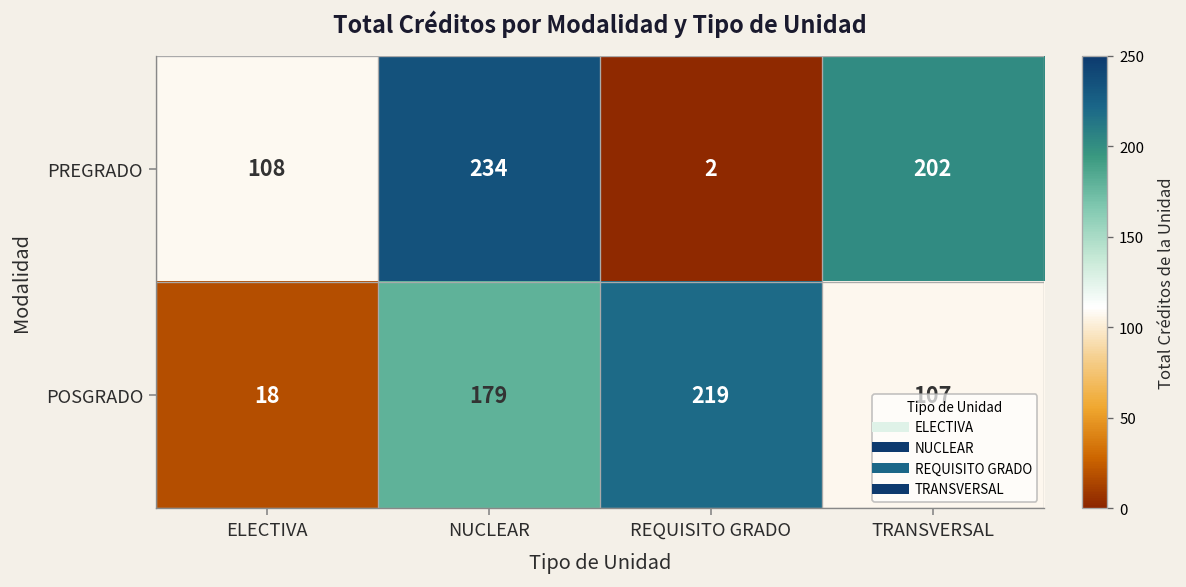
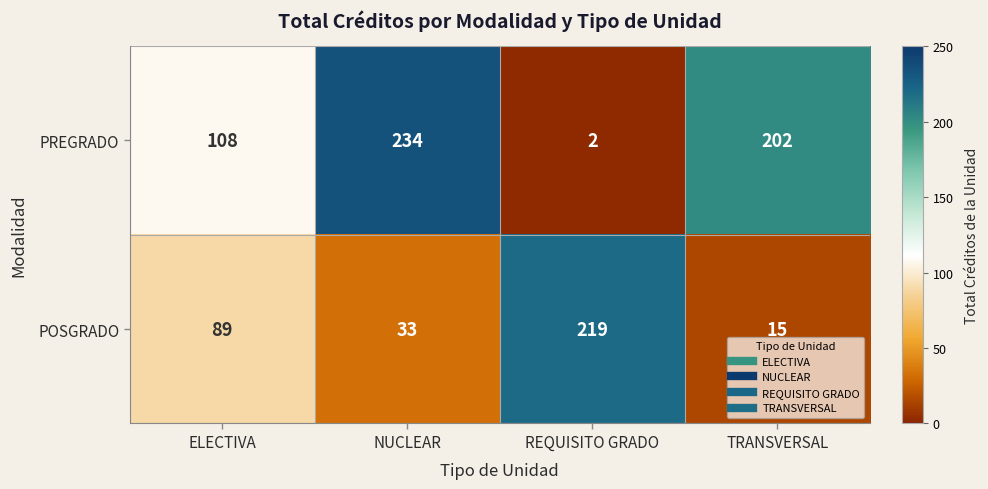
POSGRADO, ELECTIVA: 18 -> 89
POSGRADO, NUCLEAR: 179 -> 33
POSGRADO, TRANSVERSAL: 107 -> 15
